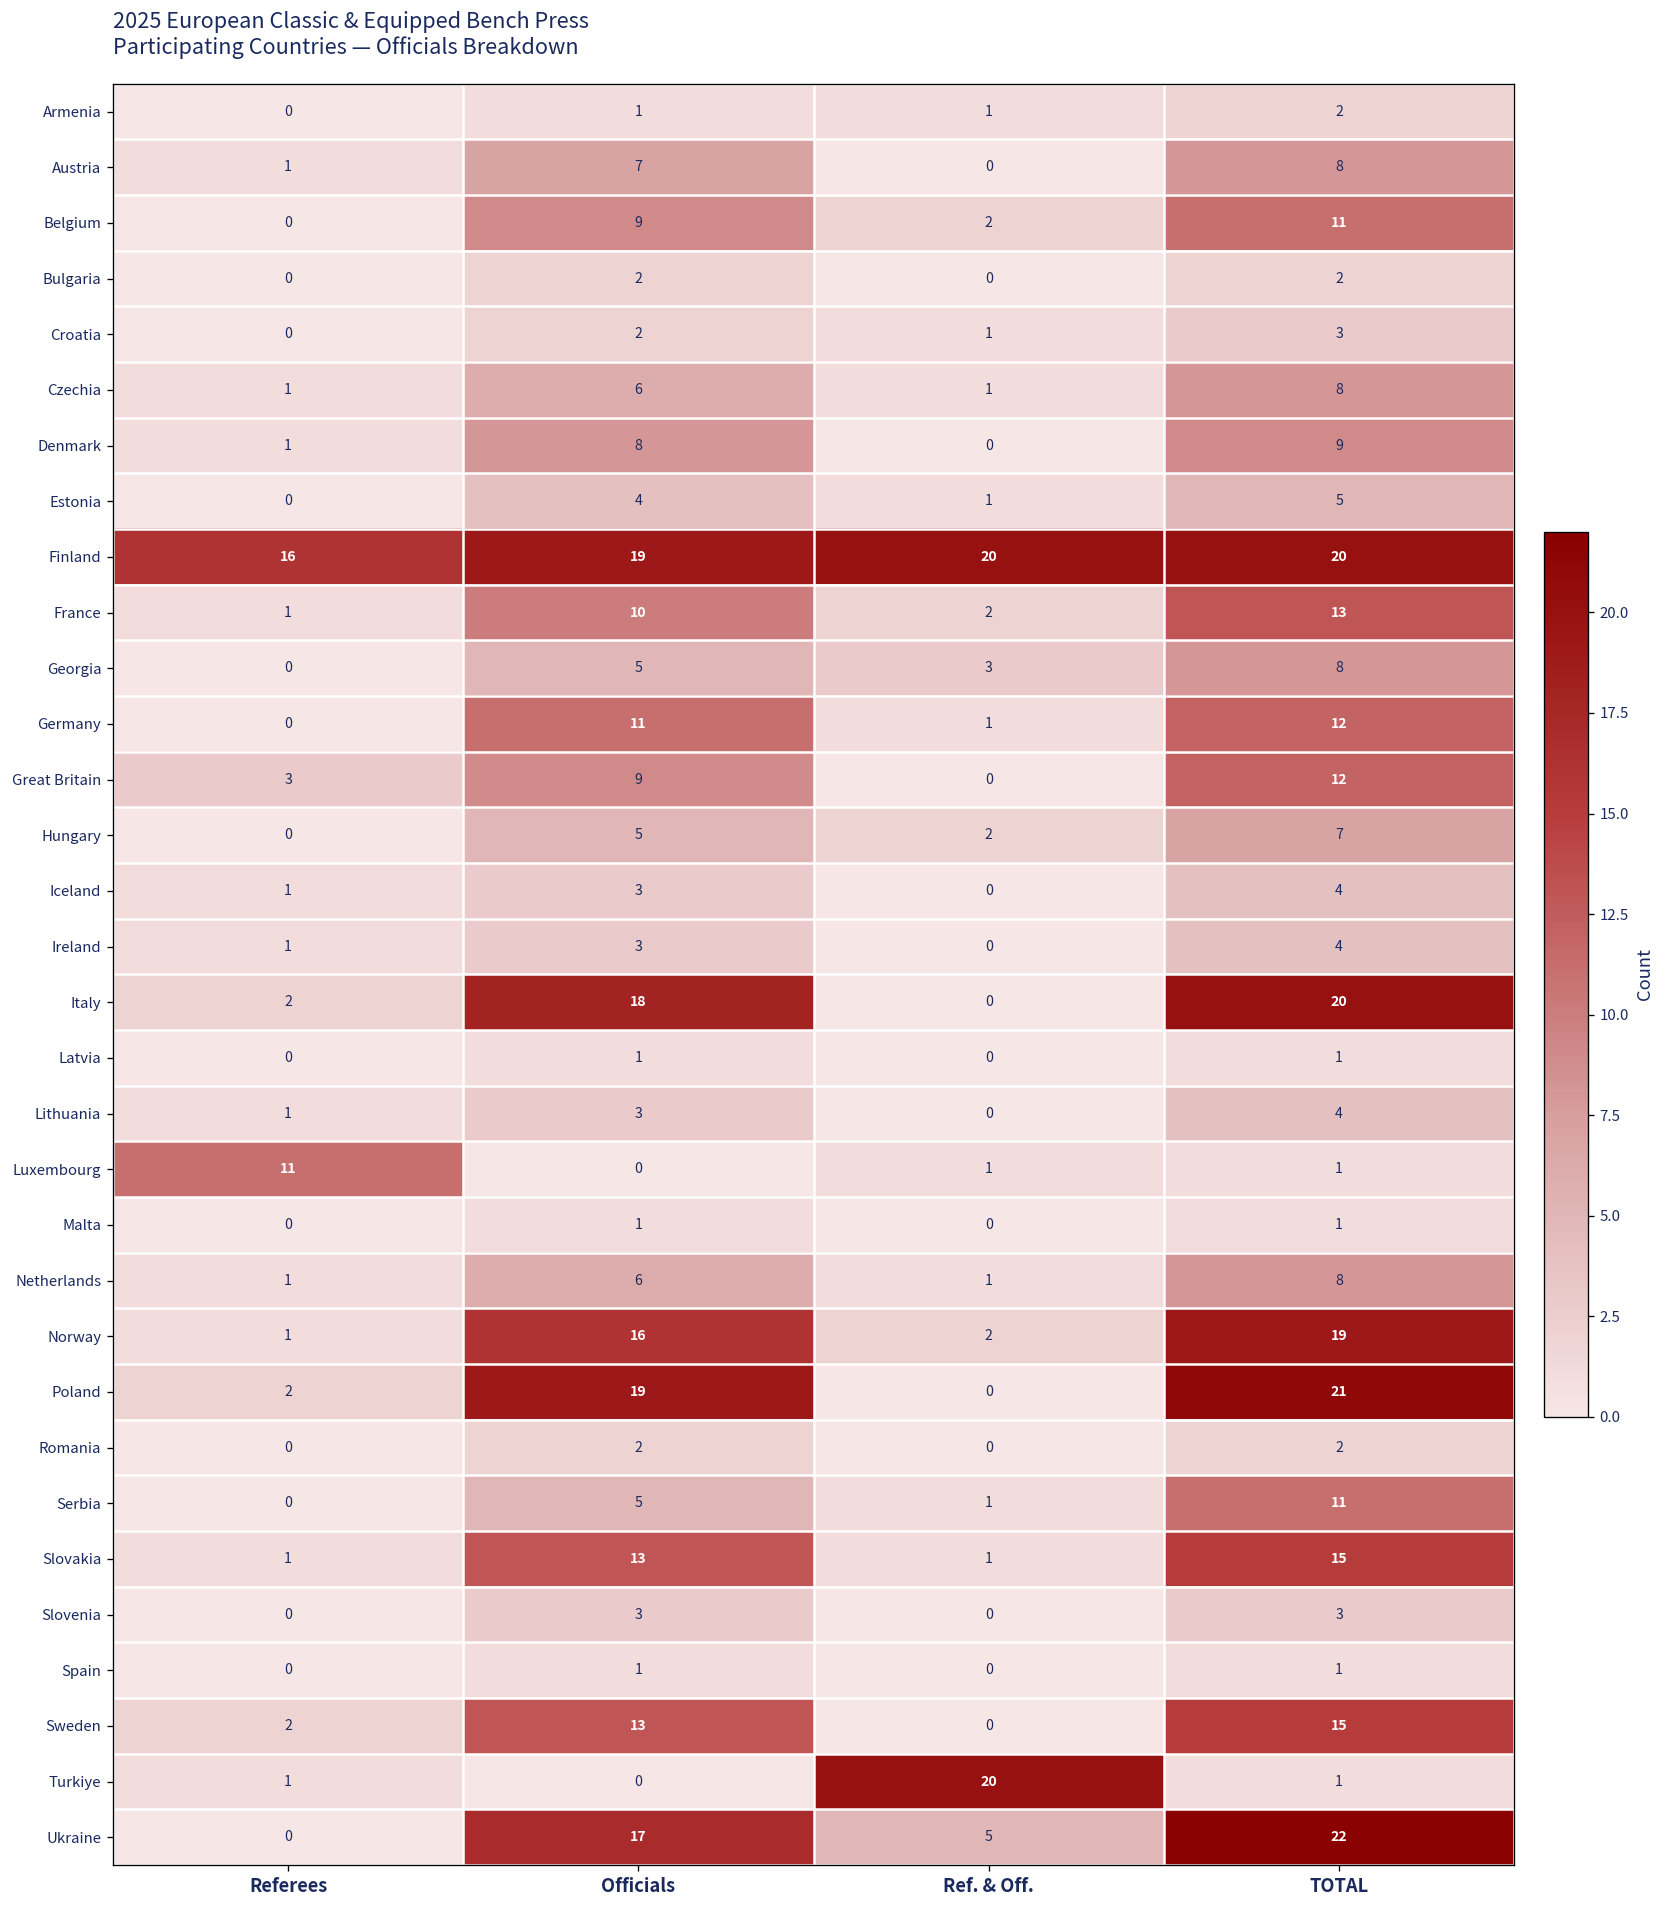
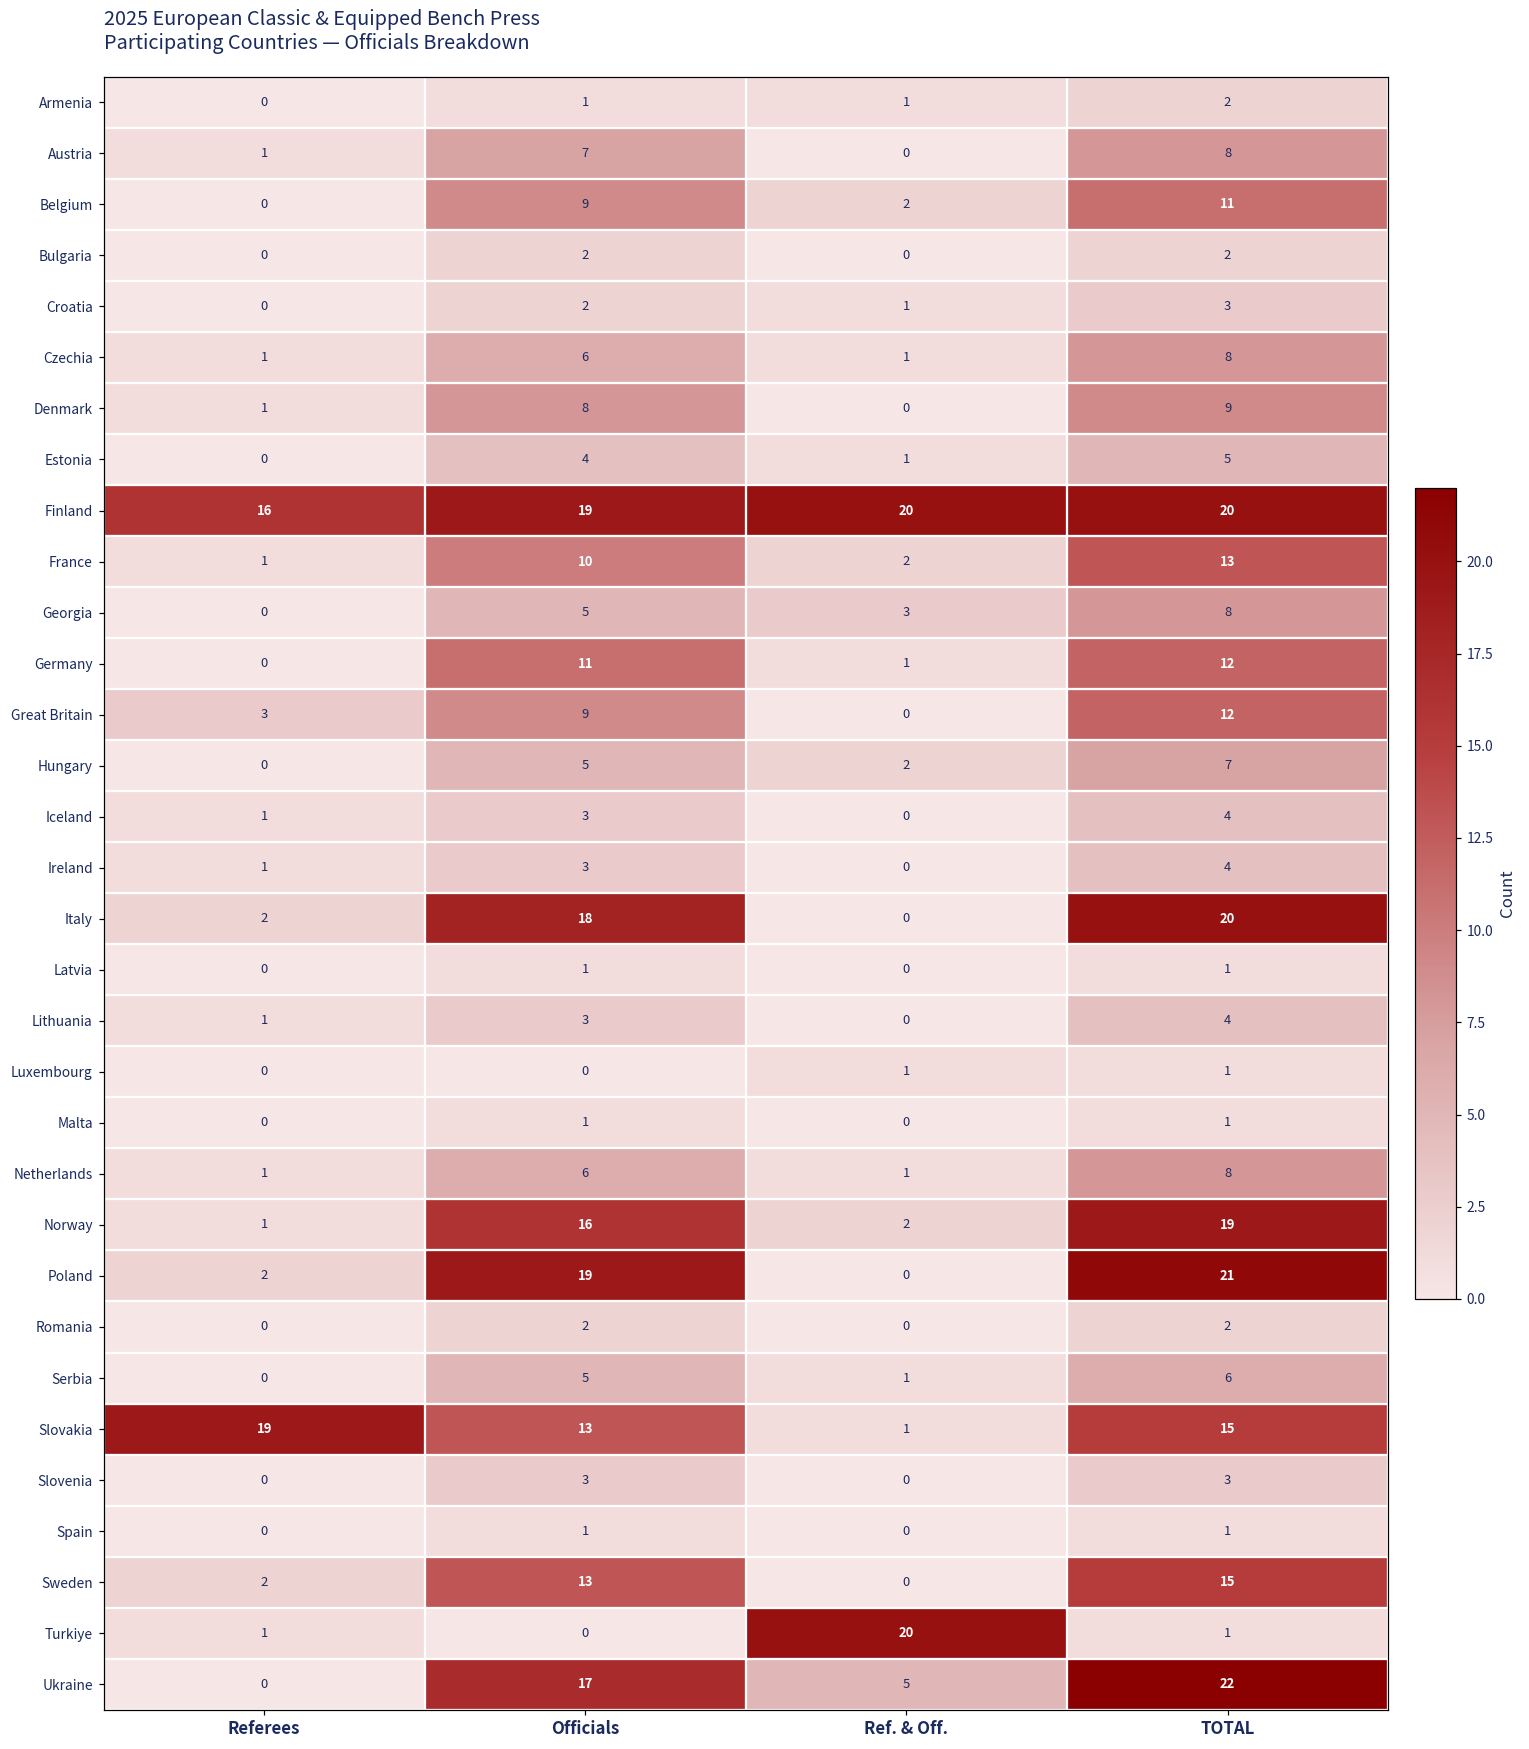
Luxembourg, Referees: 11 -> 0
Serbia, TOTAL: 11 -> 6
Slovakia, Referees: 1 -> 19
